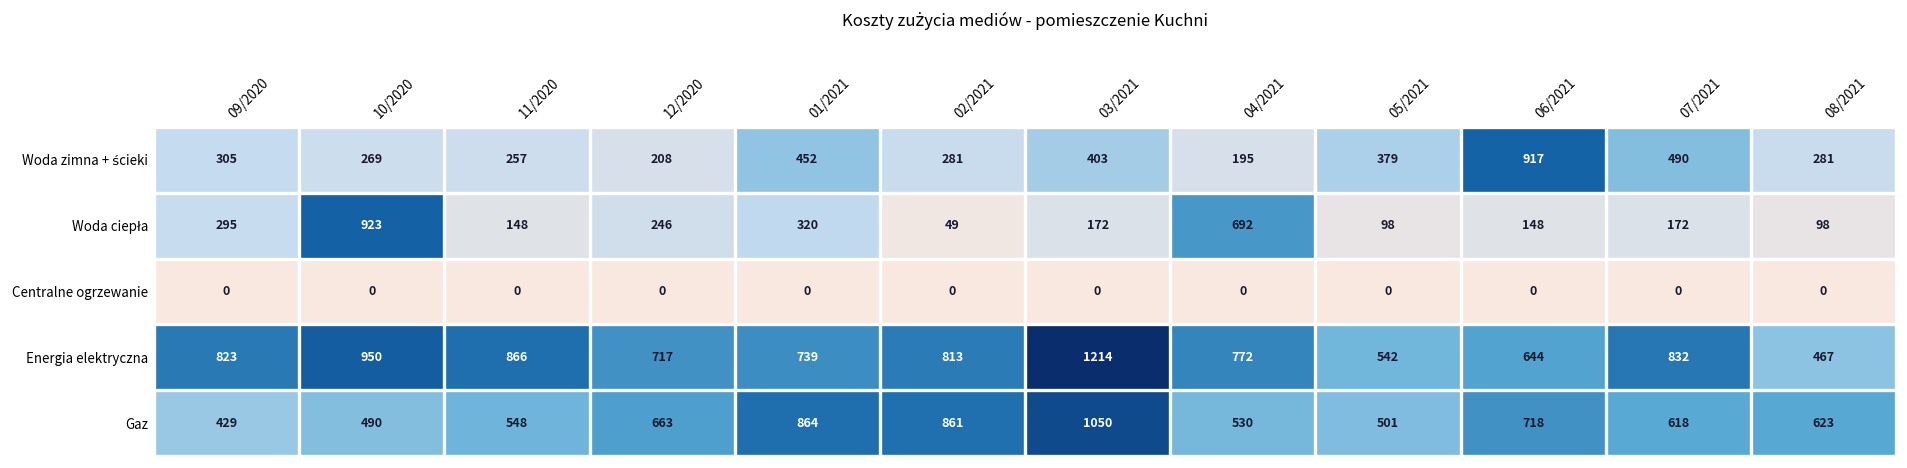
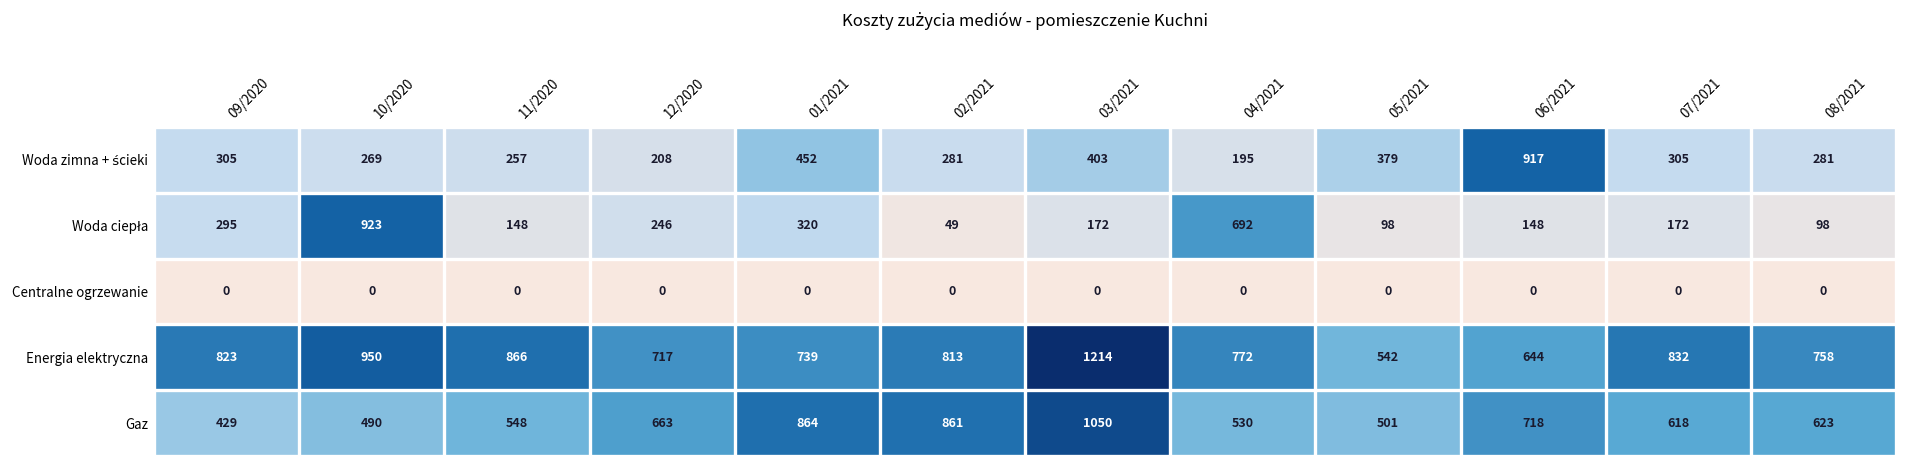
Woda zimna + ścieki, 07/2021: 490 -> 305
Energia elektryczna, 08/2021: 467 -> 758
